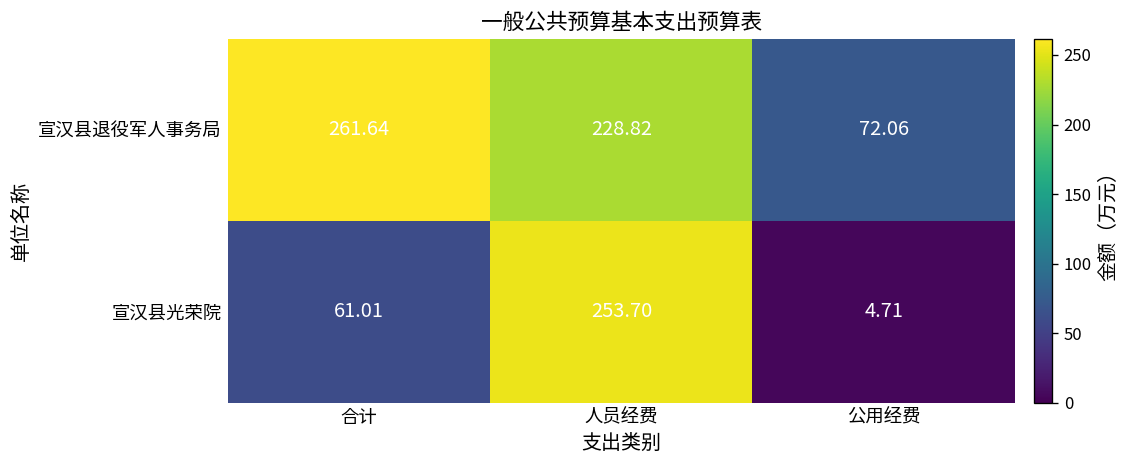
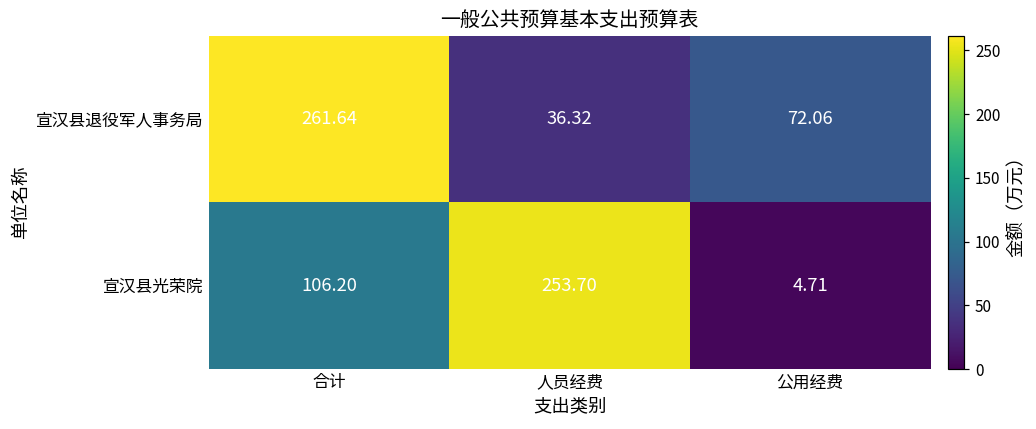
宣汉县退役军人事务局, 人员经费: 228.82 -> 36.32
宣汉县光荣院, 合计: 61.01 -> 106.20
